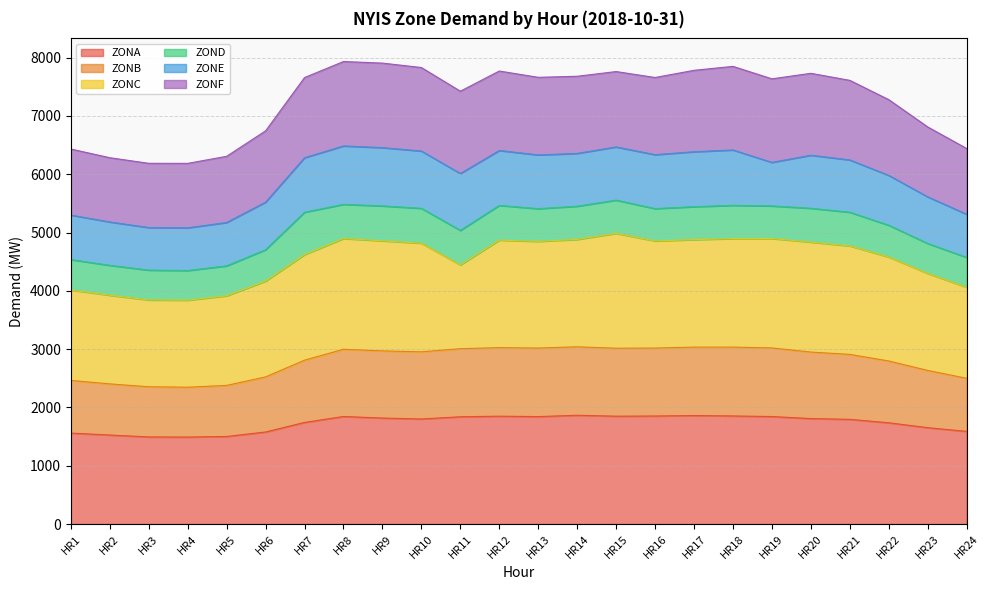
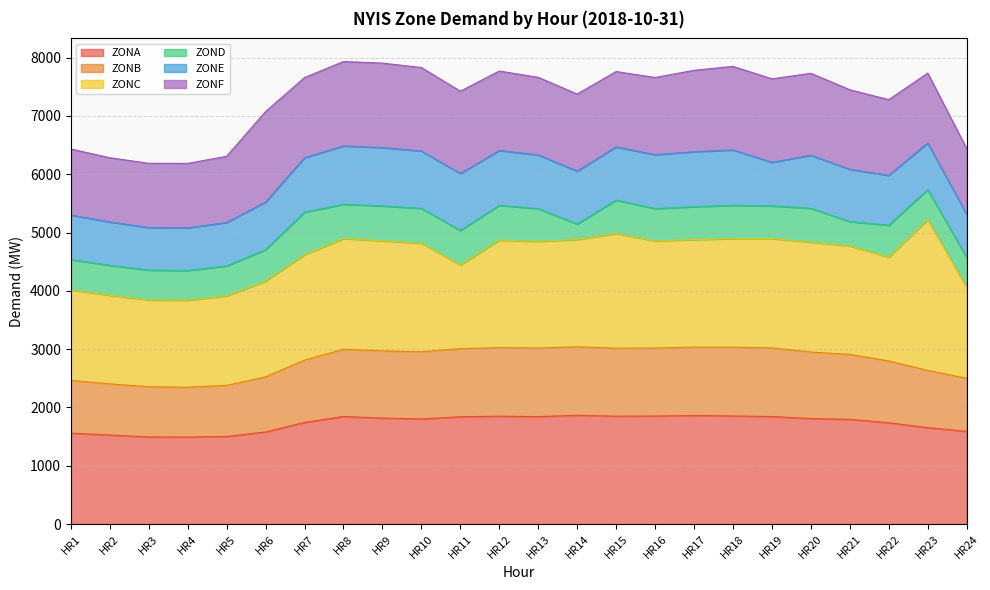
ZONF, HR6: 1200 -> 1600
ZOND, HR14: 600 -> 300
ZOND, HR21: 600 -> 400
ZONC, HR23: 1700 -> 2600
